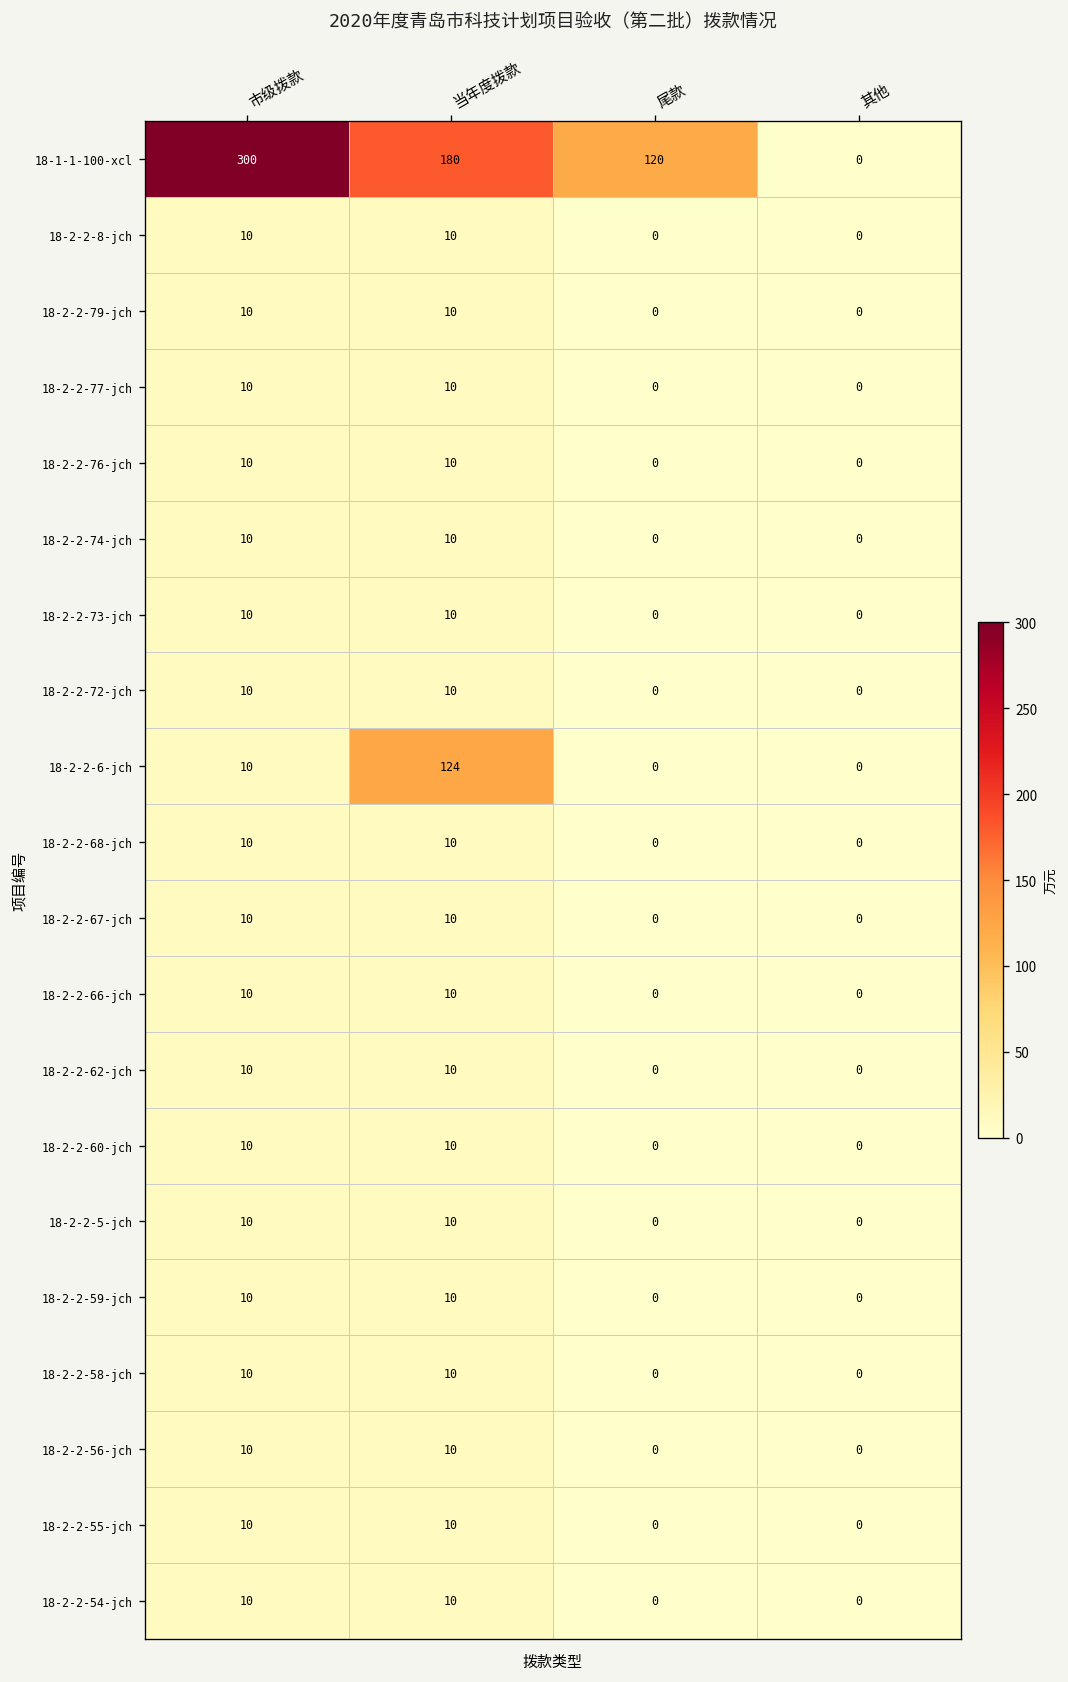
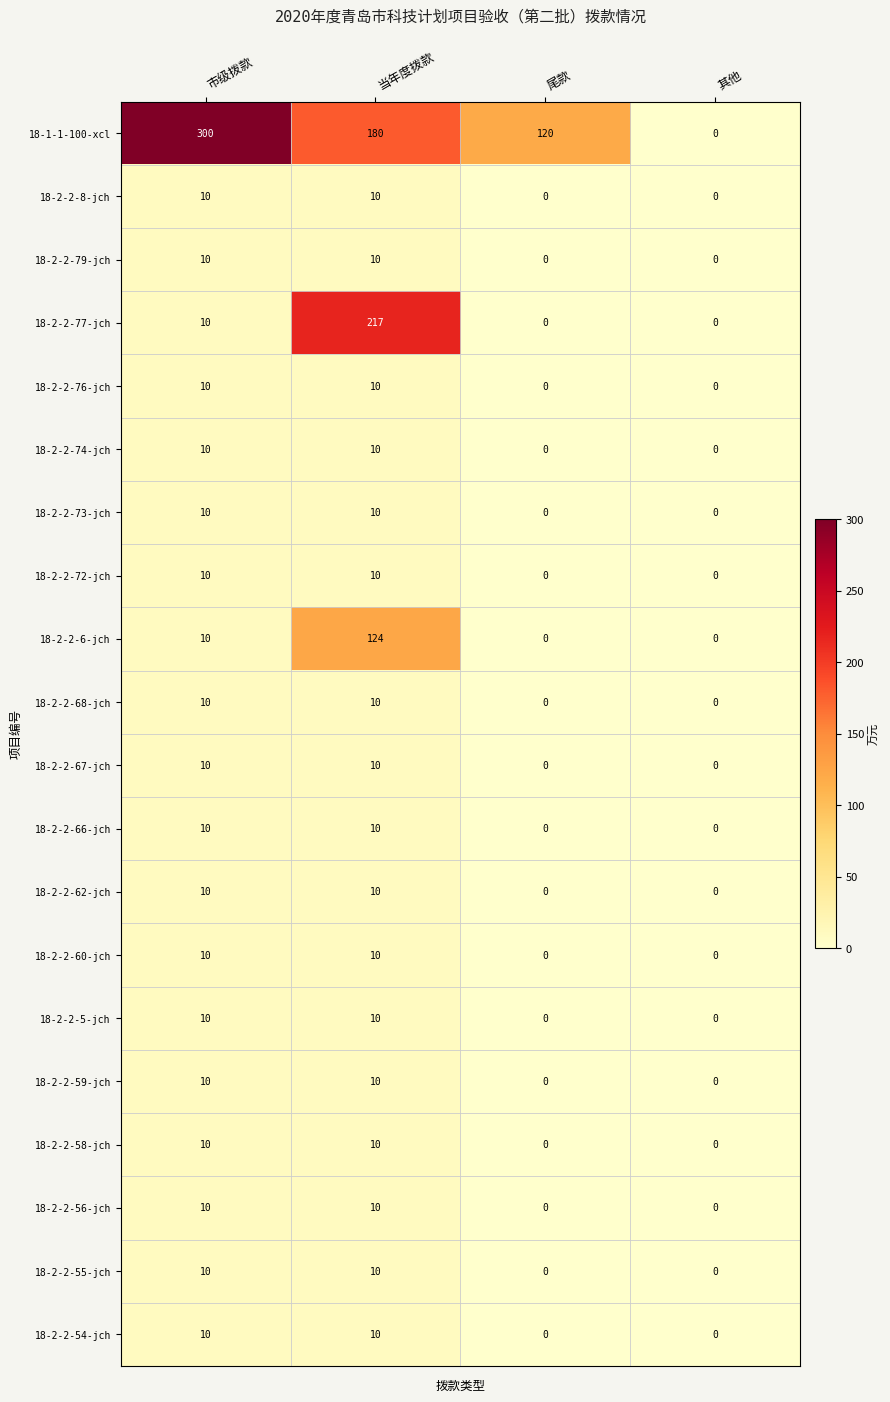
18-2-2-77-jch, 当年度拨款: 10 -> 217
